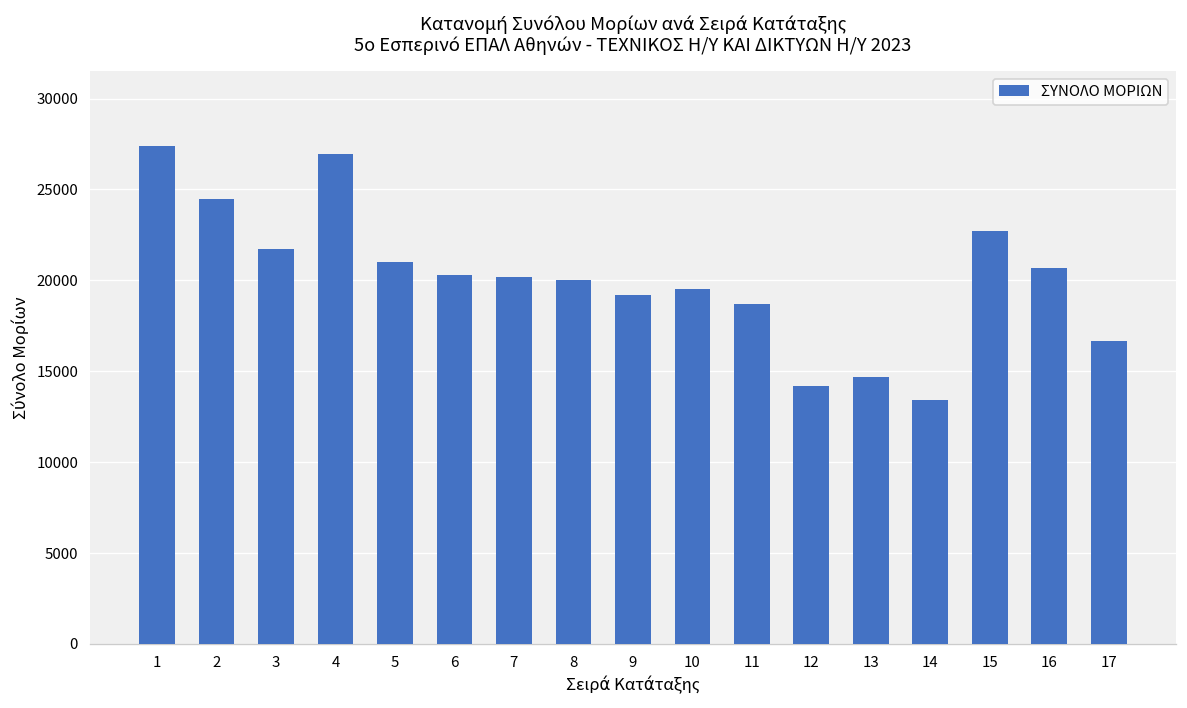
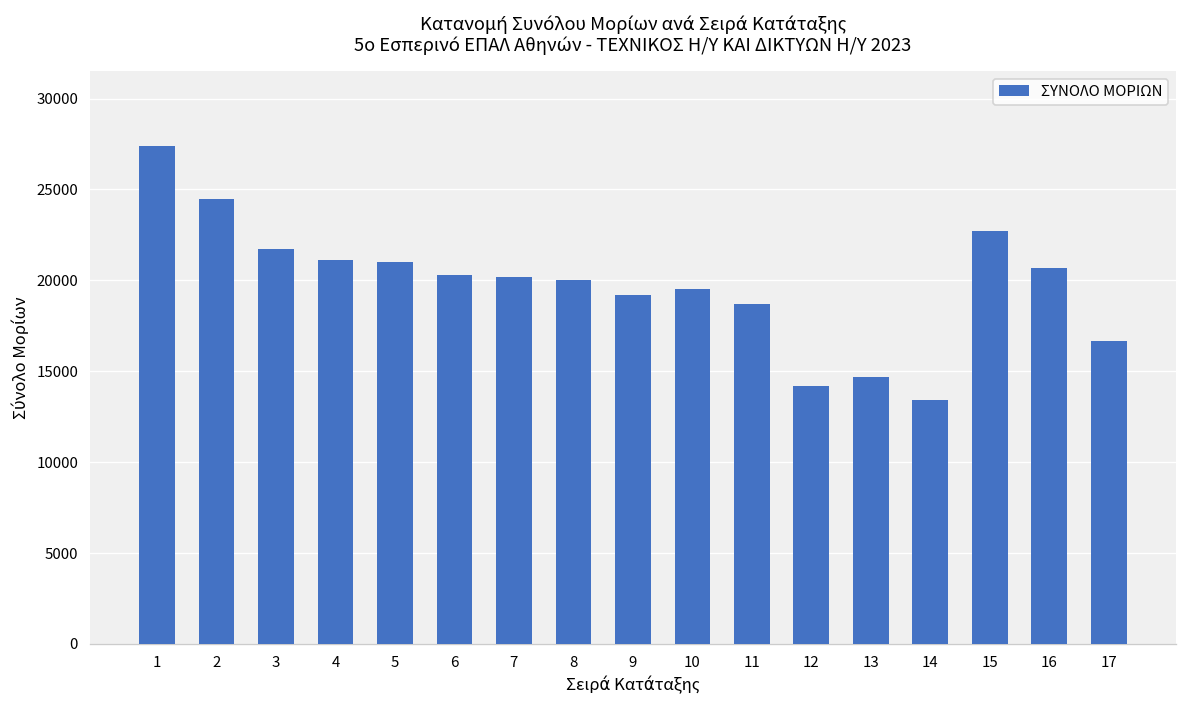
4: 27000 -> 21100
